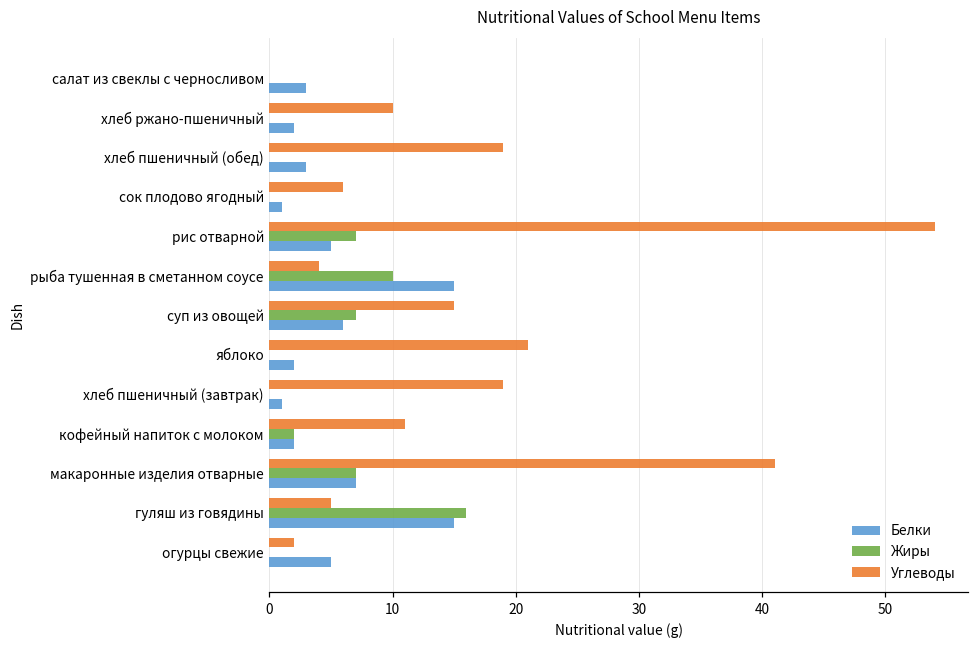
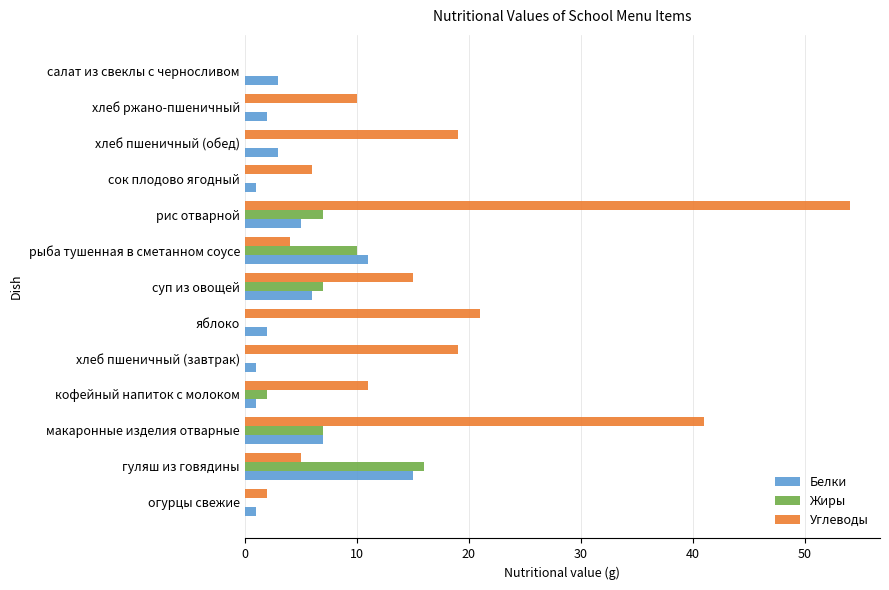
Белки, рыба тушенная в сметанном соусе: 15 -> 11
Белки, кофейный напиток с молоком: 2 -> 1
Белки, огурцы свежие: 5 -> 1
